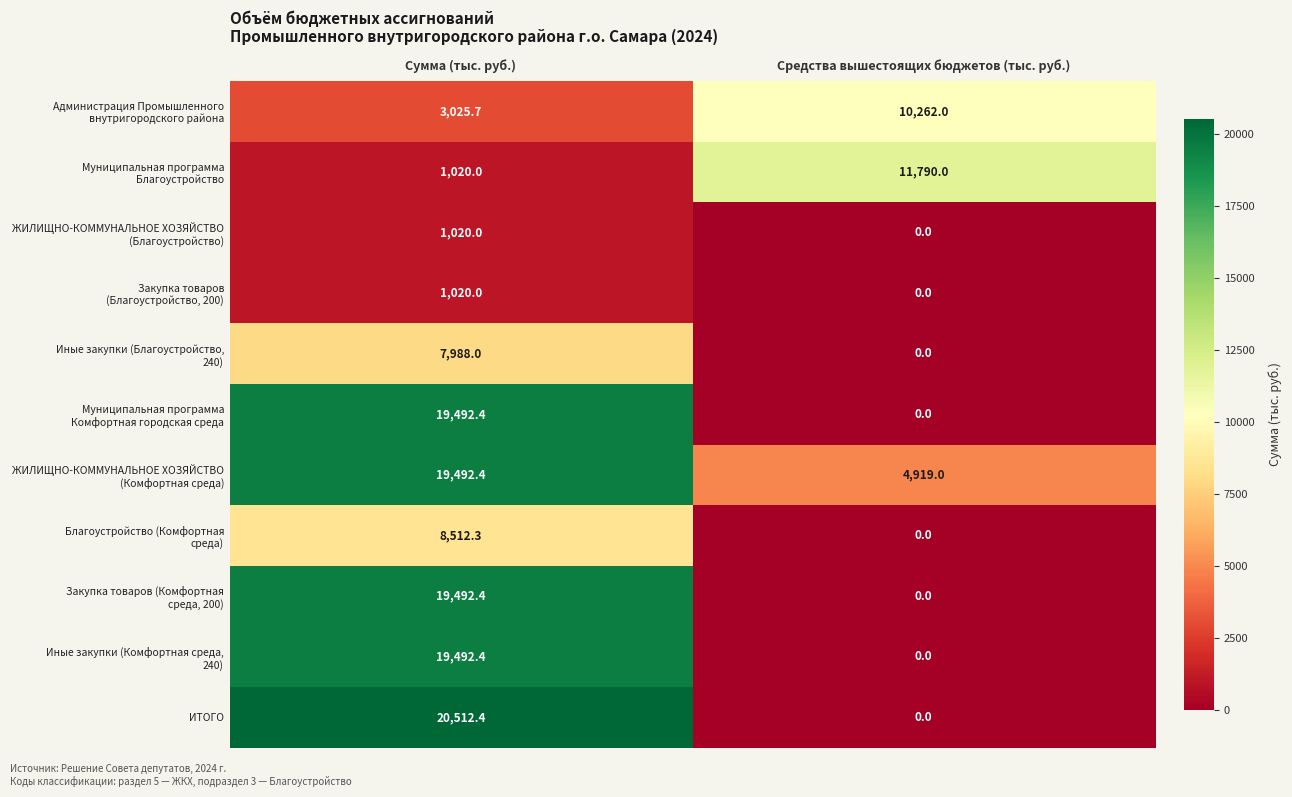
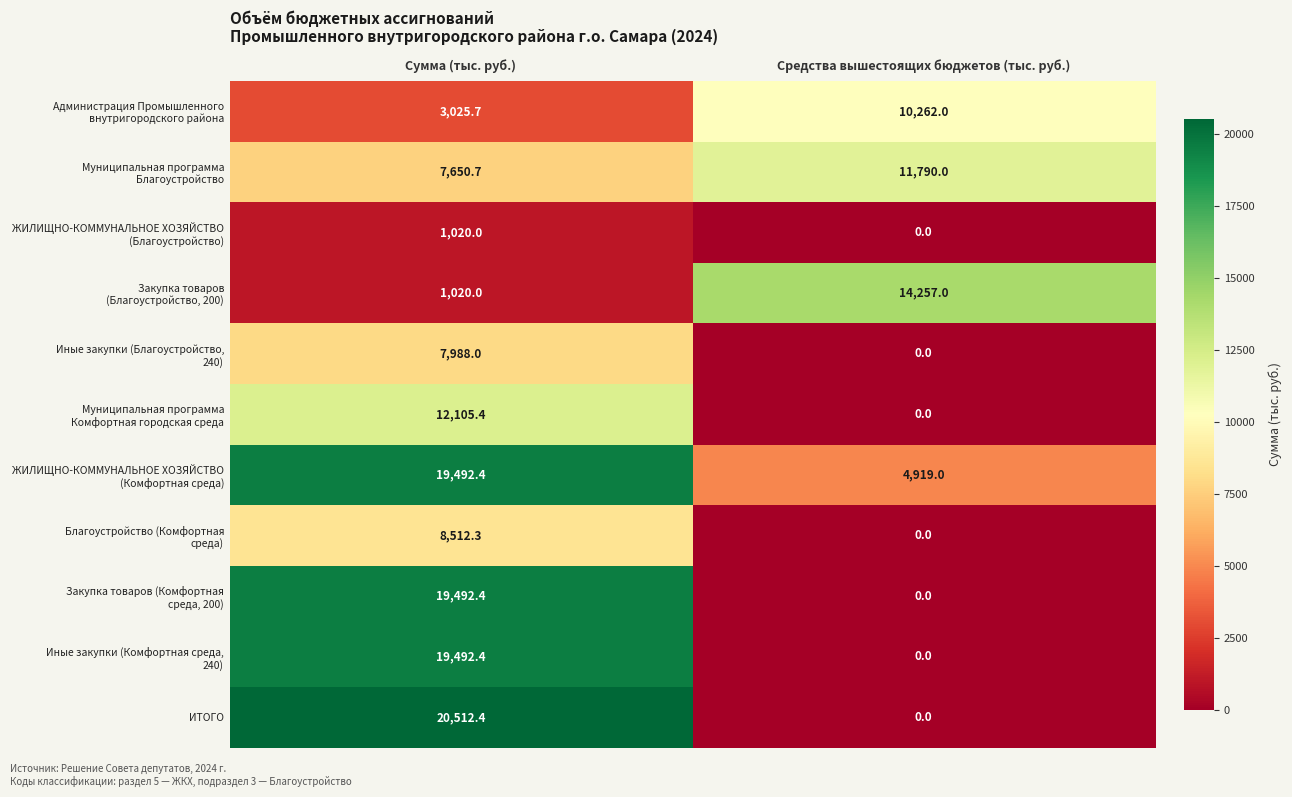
Муниципальная программа Благоустройство, Сумма (тыс. руб.): 1,020.0 -> 7,650.7
Закупка товаров (Благоустройство, 200), Средства вышестоящих бюджетов (тыс. руб.): 0.0 -> 14,257.0
Муниципальная программа Комфортная городская среда, Сумма (тыс. руб.): 19,492.4 -> 12,105.4
